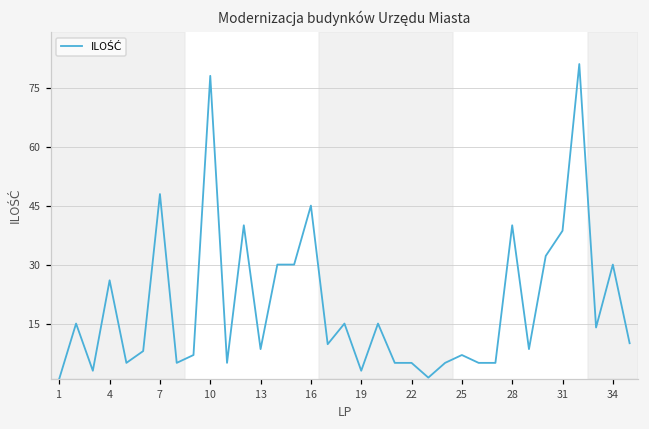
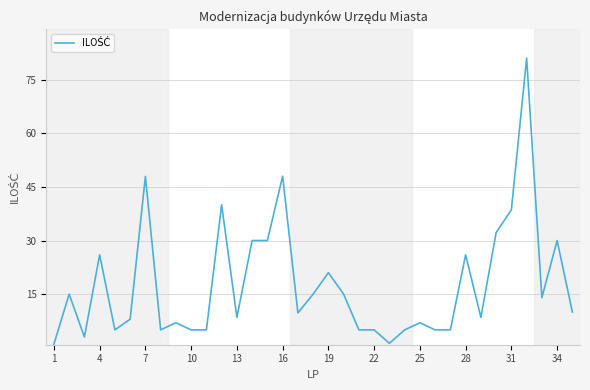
10: 78 -> 5
16: 45 -> 48
19: 3 -> 21
28: 40 -> 26
